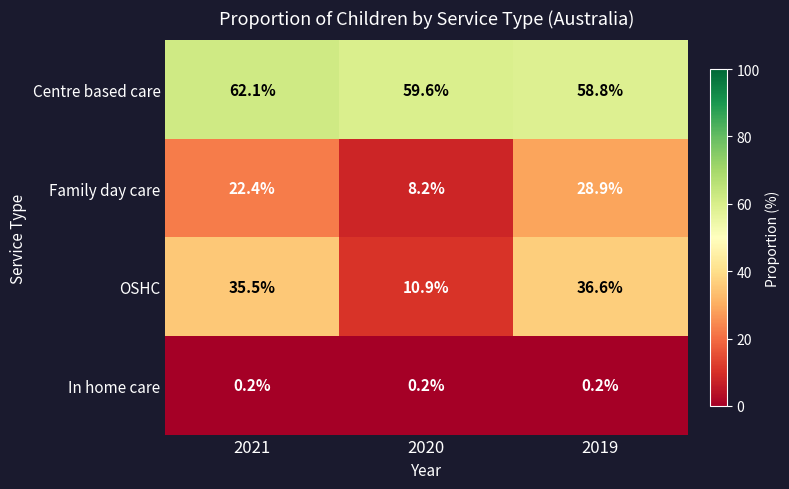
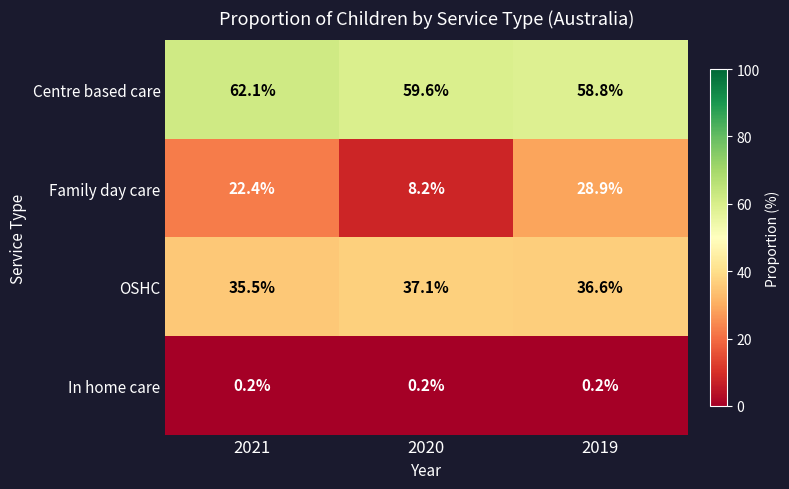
OSHC, 2020: 10.9% -> 37.1%
